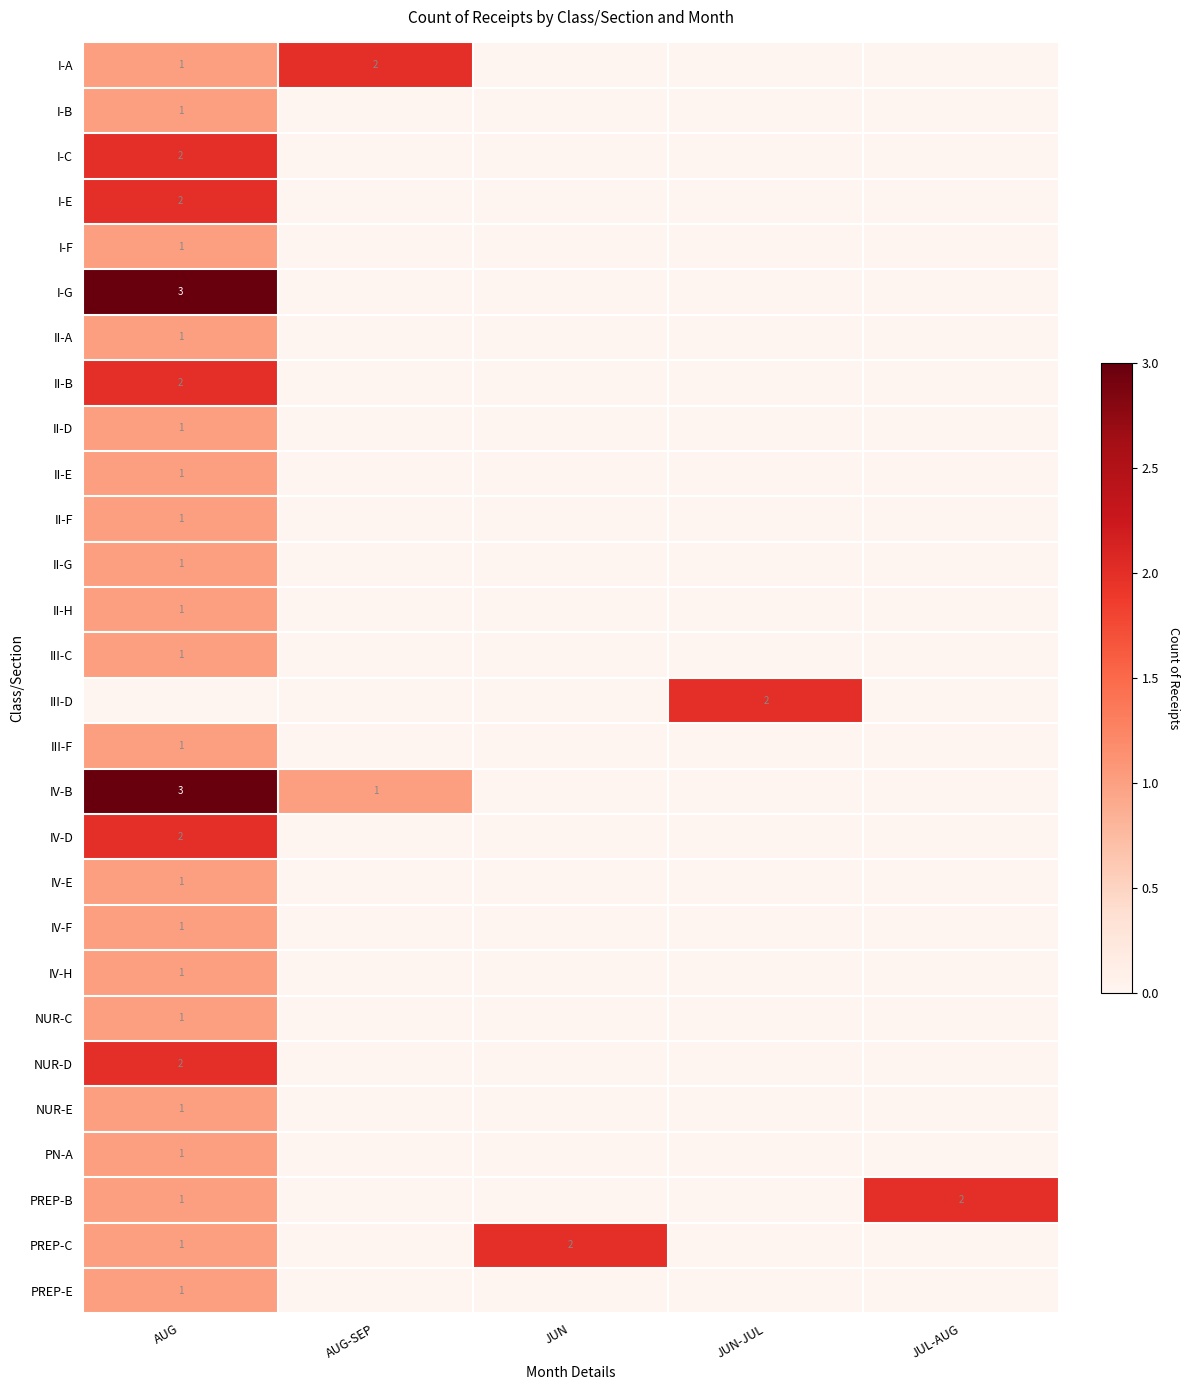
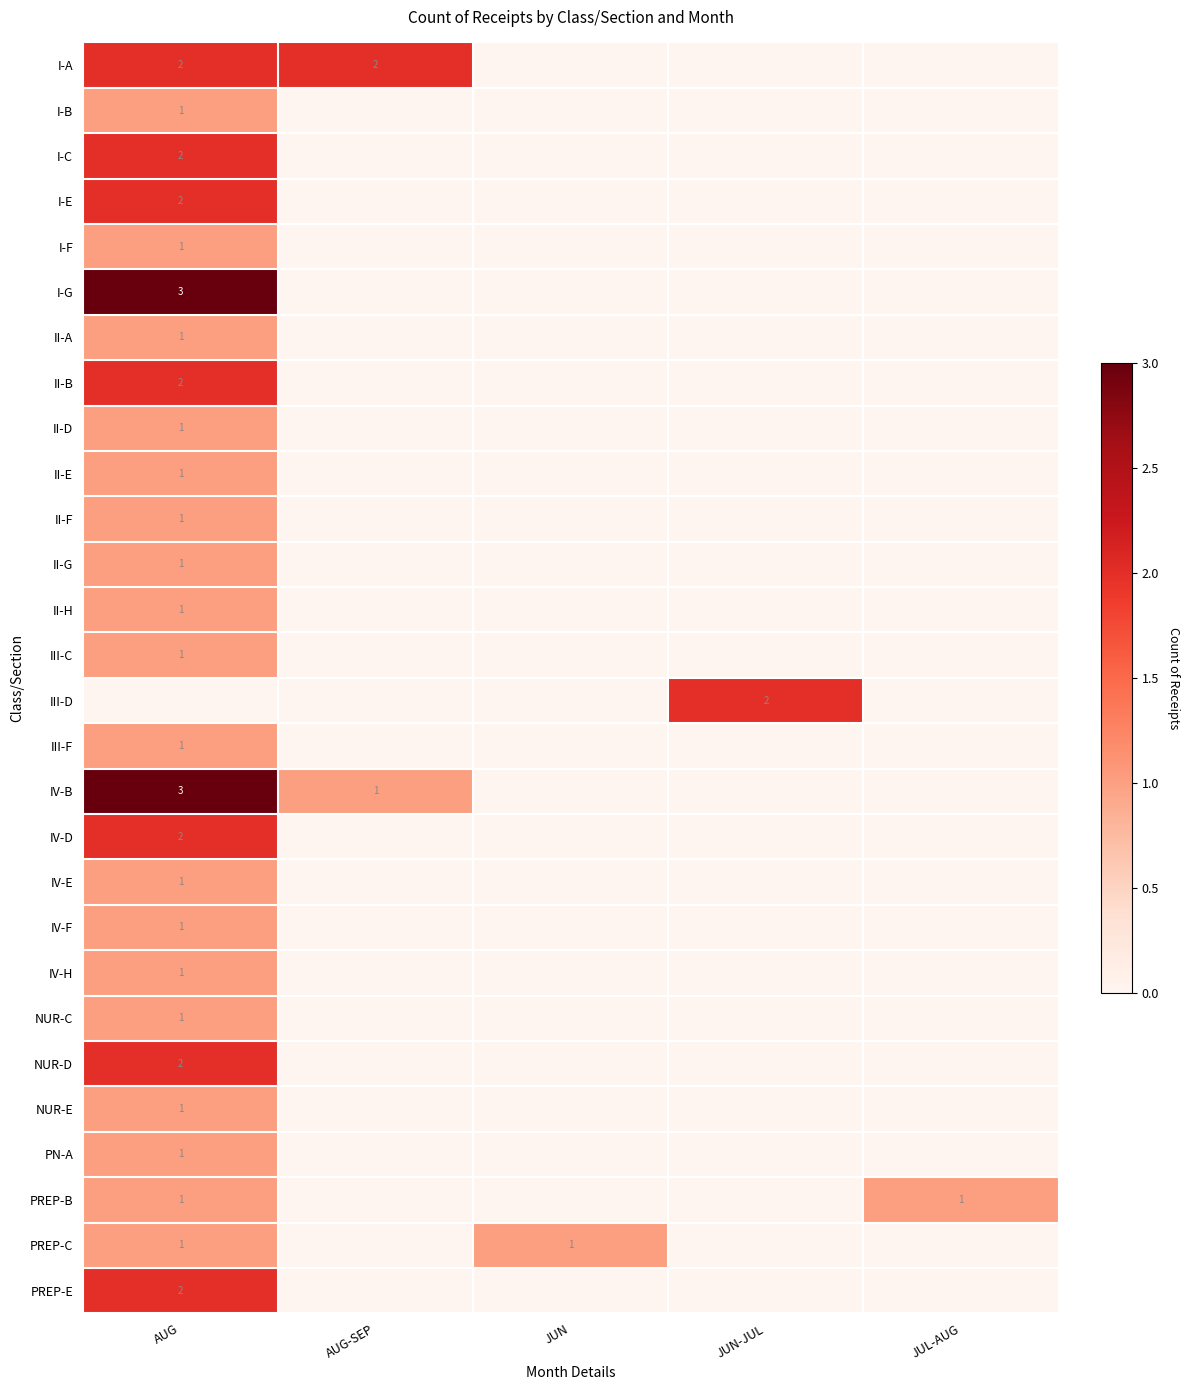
I-A, AUG: 1 -> 2
PREP-B, JUL-AUG: 2 -> 1
PREP-C, JUN: 2 -> 1
PREP-E, AUG: 1 -> 2
